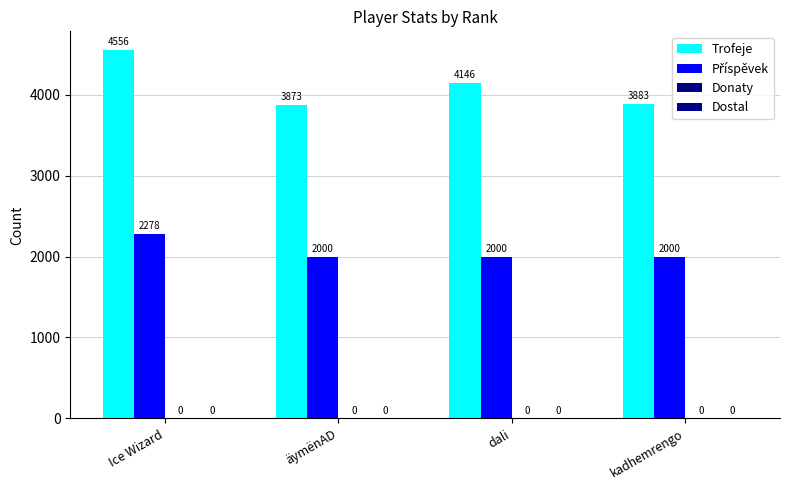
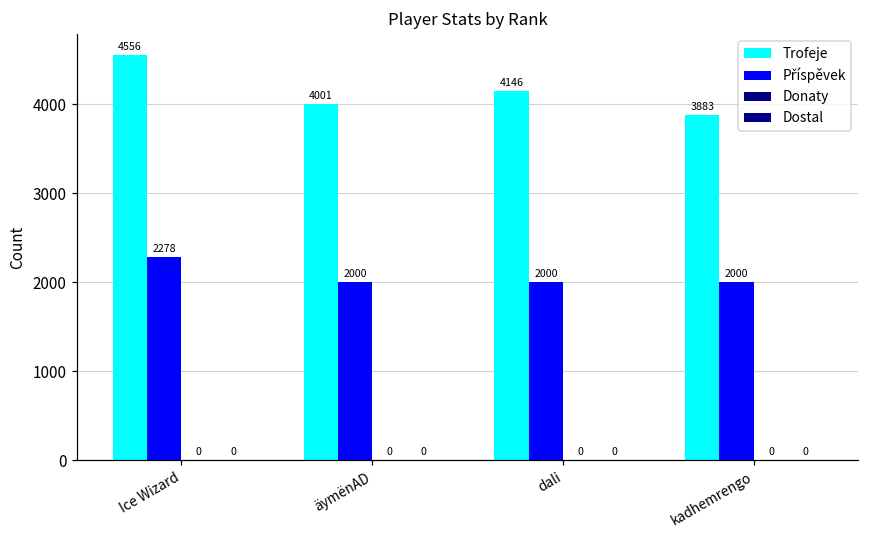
Trofeje, äymënAD: 3873 -> 4001
